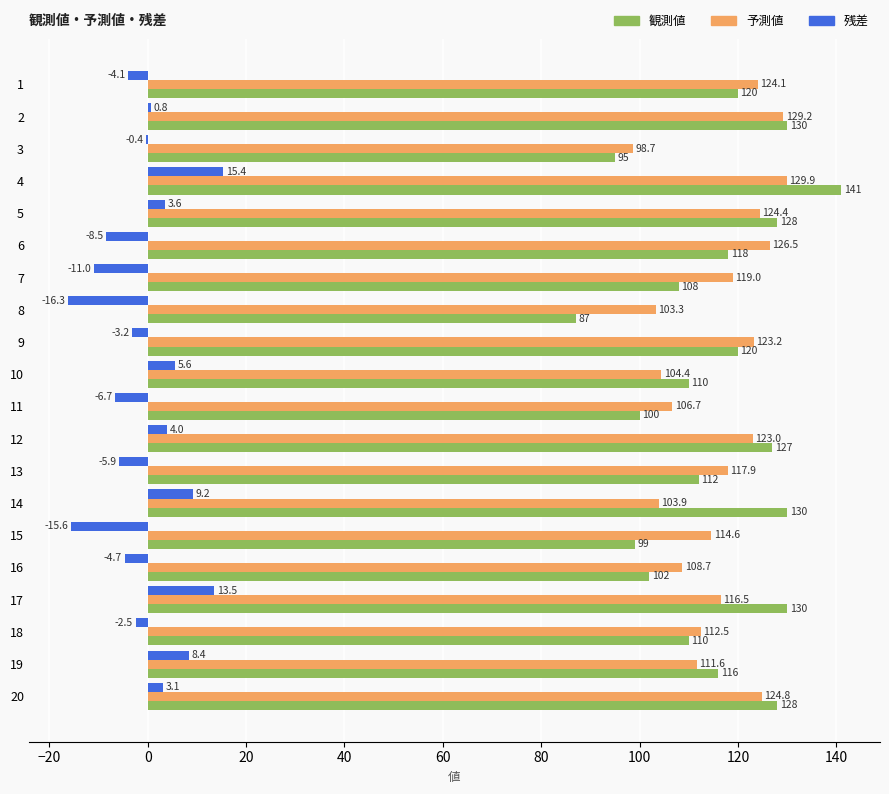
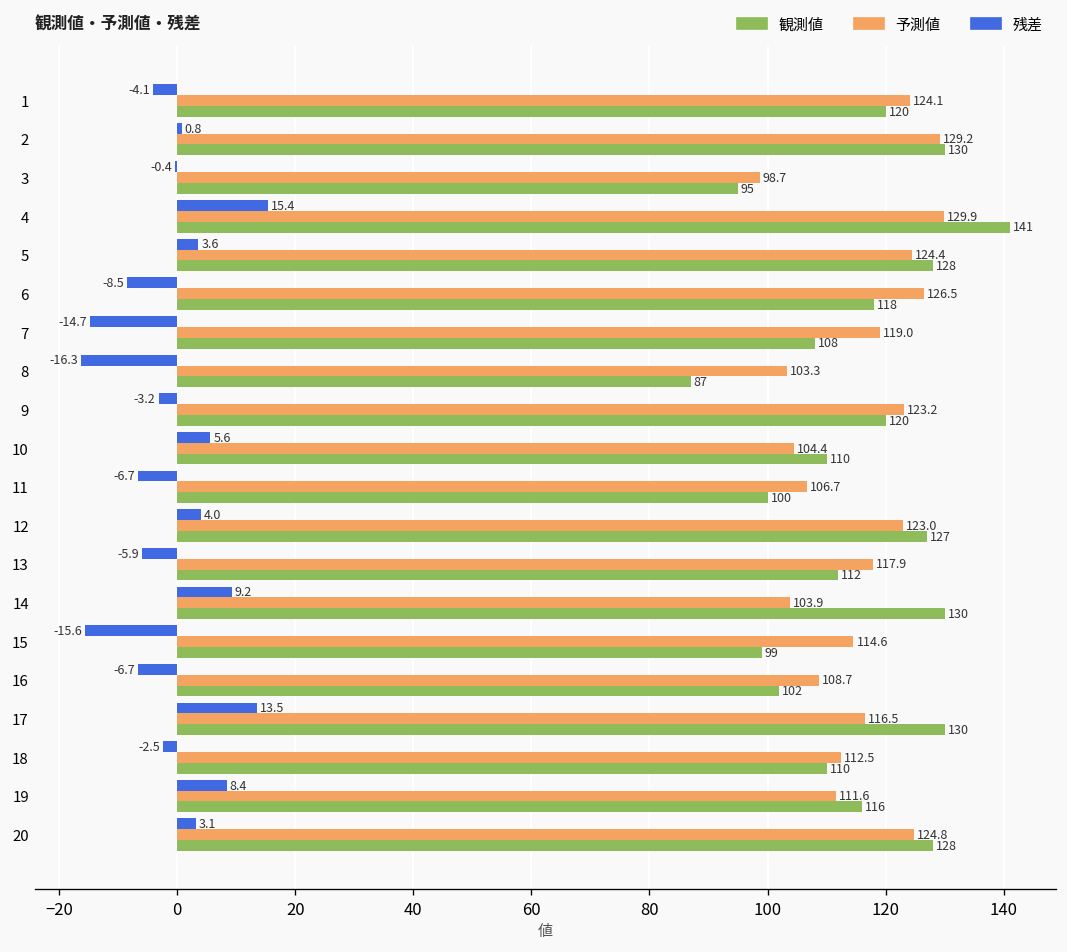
残差, 7: -11.0 -> -14.7
残差, 16: -4.7 -> -6.7
